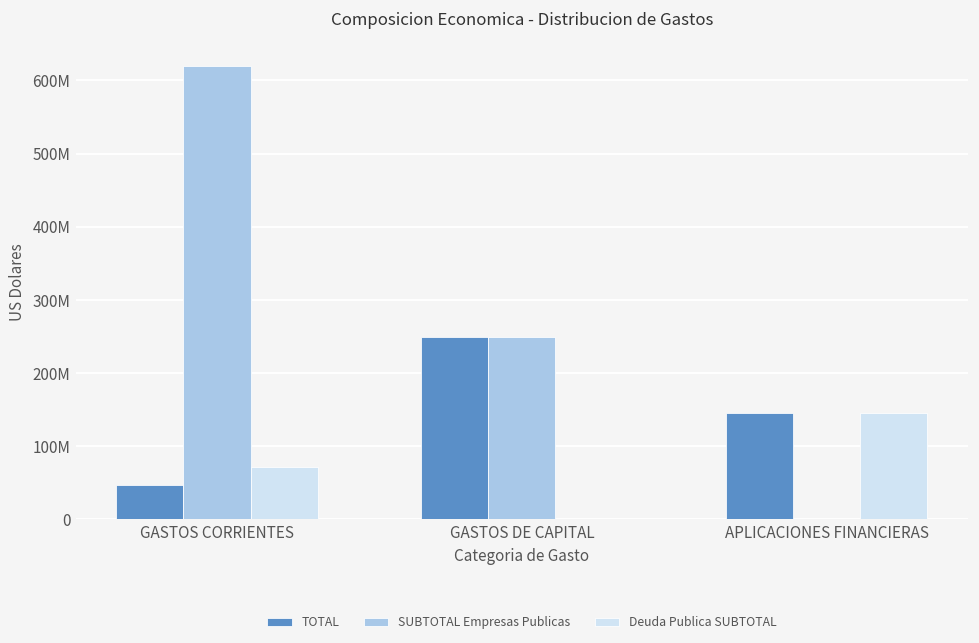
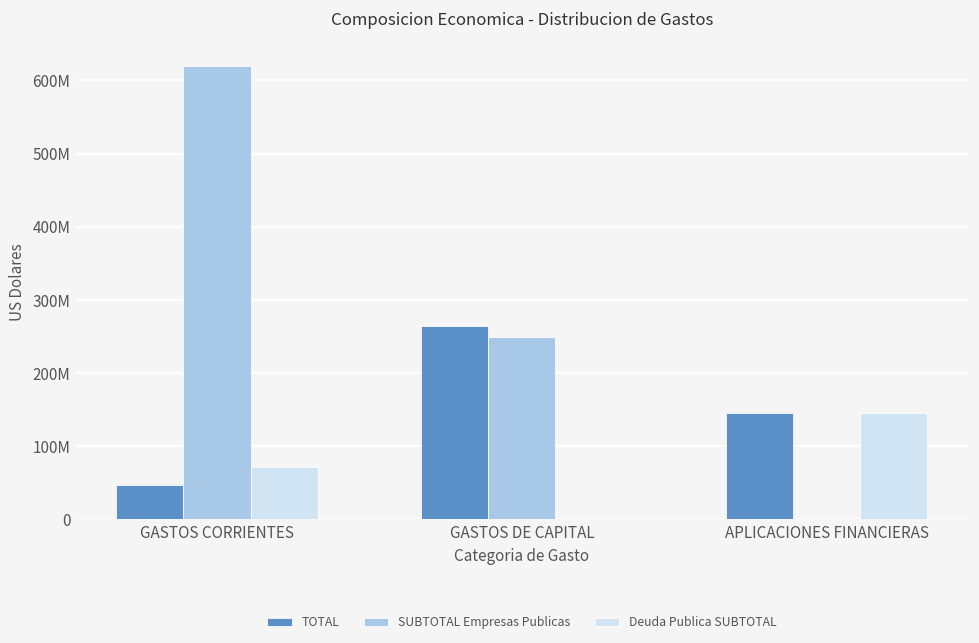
TOTAL, GASTOS DE CAPITAL: 250000000 -> 260000000
